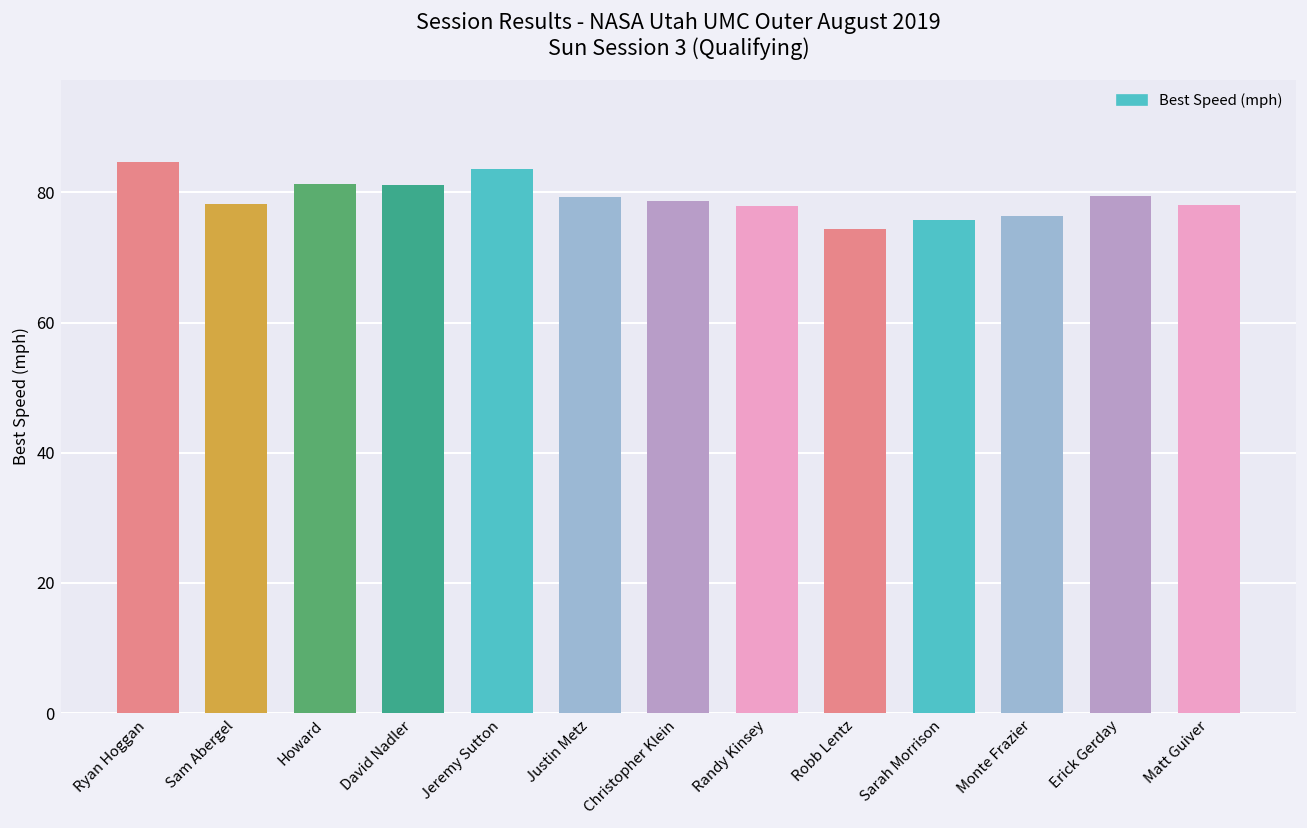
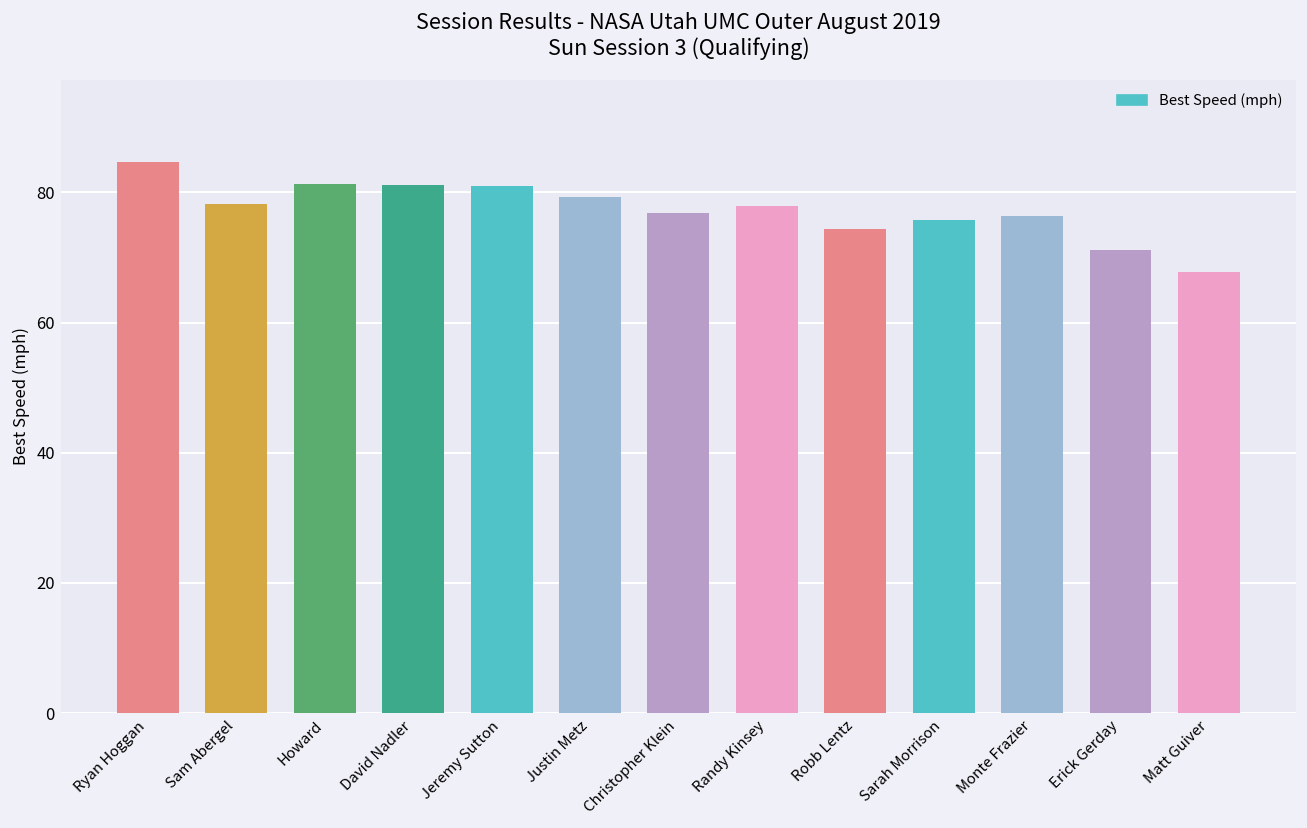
Jeremy Sutton: 84 -> 81
Christopher Klein: 79 -> 77
Erick Gerday: 79 -> 71
Matt Guiver: 78 -> 68
